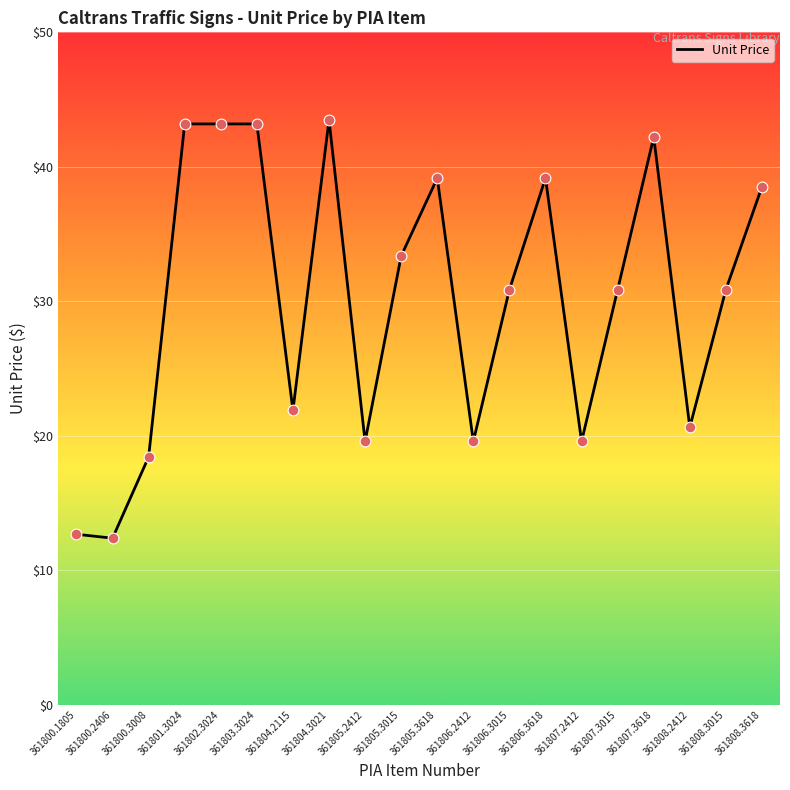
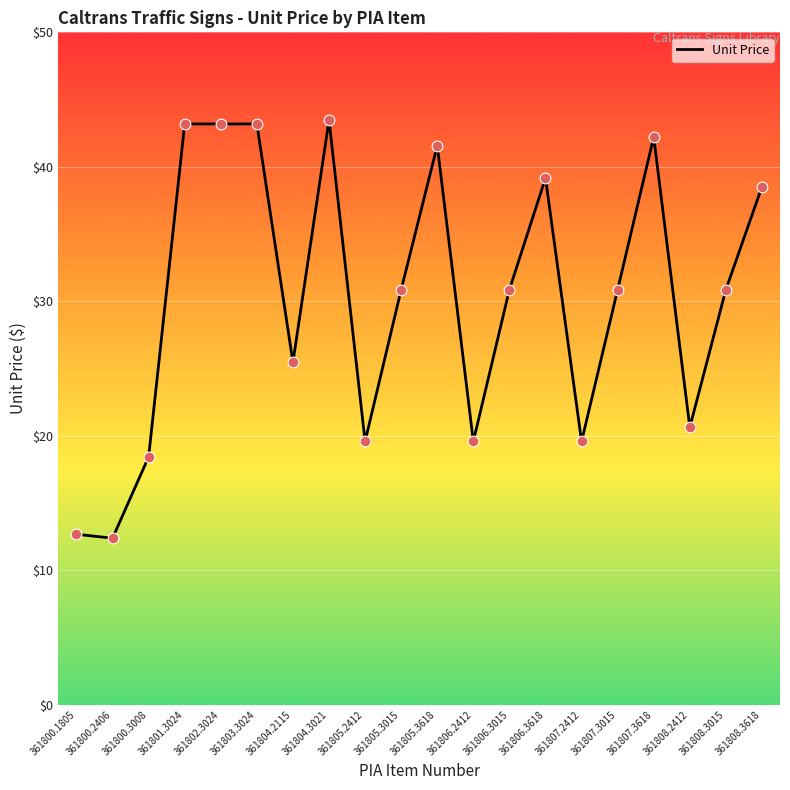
361804.2115: $21.8 -> $25.4
361805.3015: $33.3 -> $30.8
361805.3618: $39.1 -> $41.5
